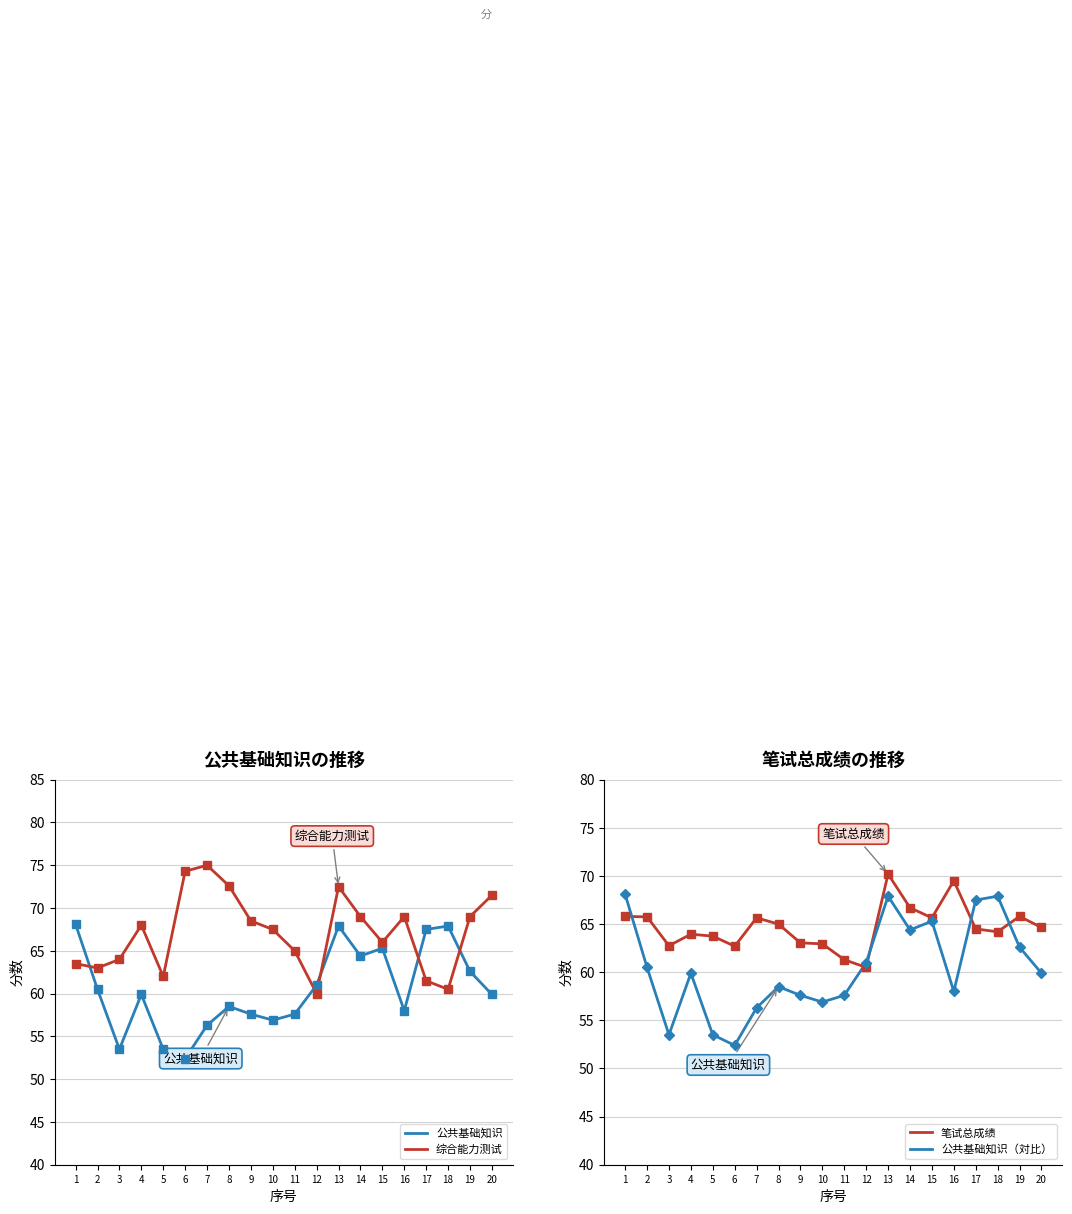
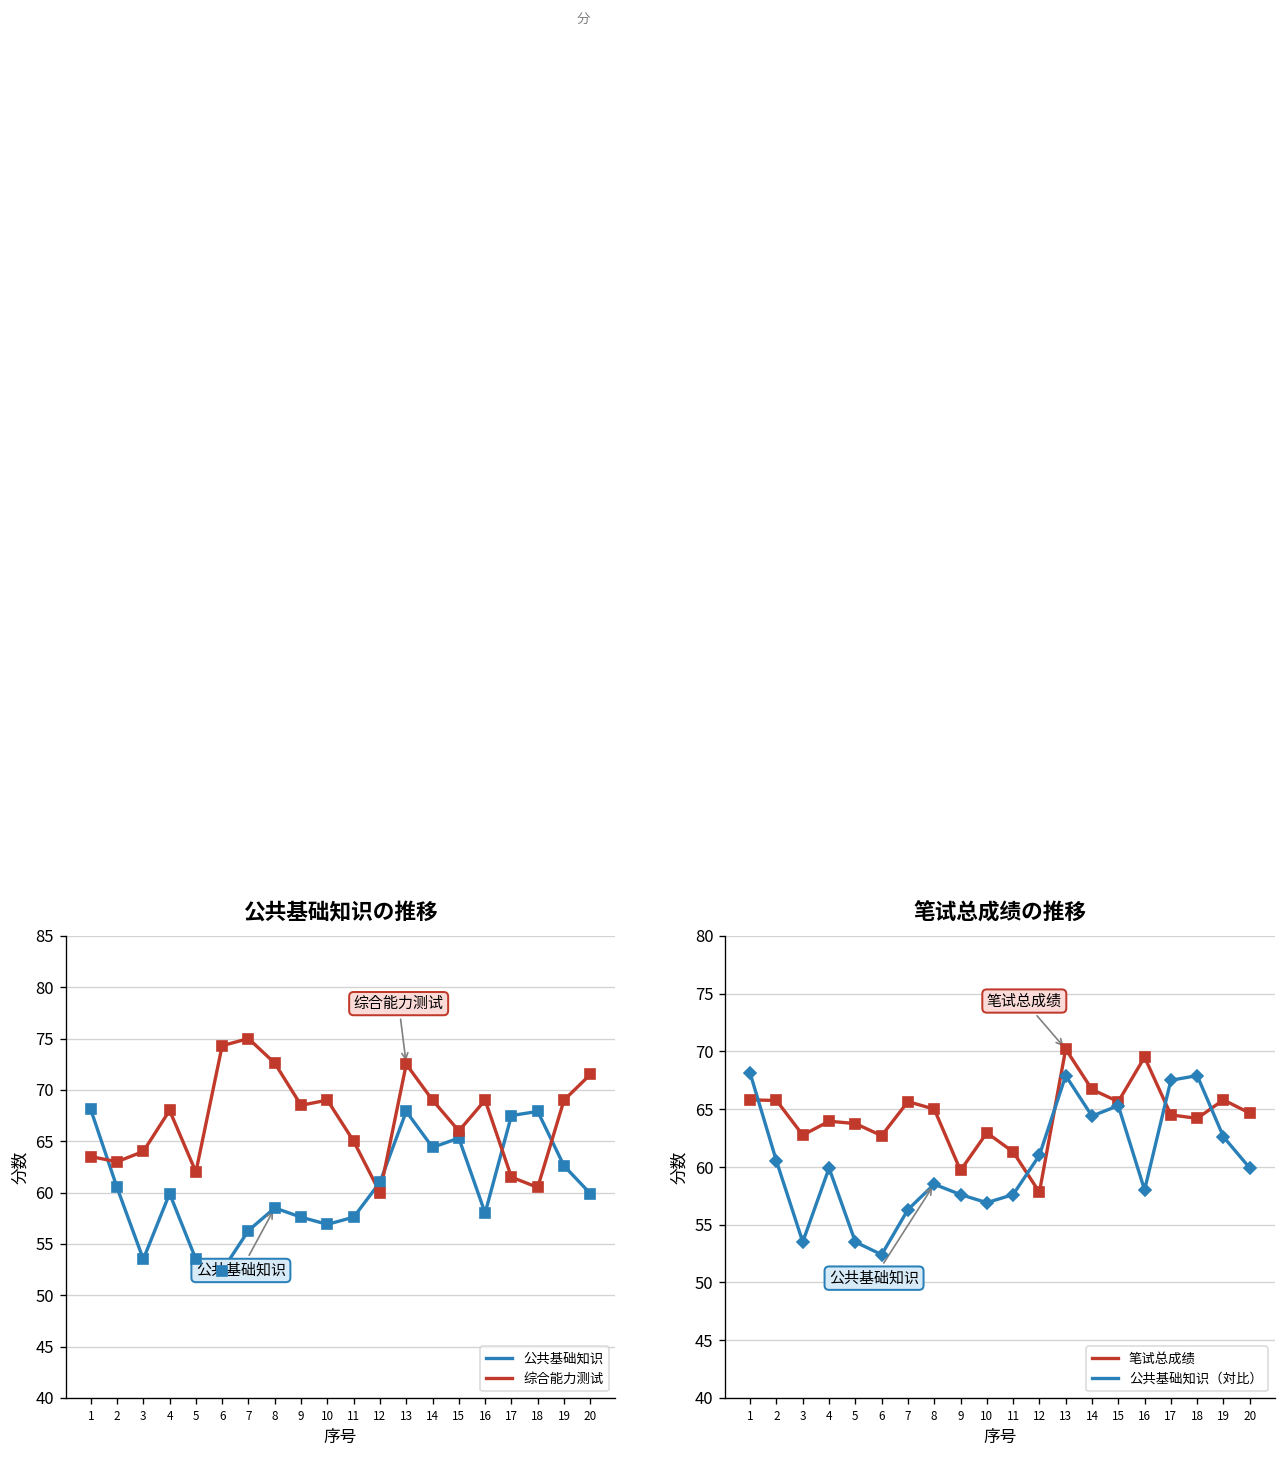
公共基础知识の推移, 综合能力测试, 10: 68 -> 69
笔试总成绩の推移, 笔试总成绩, 9: 63 -> 60
笔试总成绩の推移, 笔试总成绩, 12: 61 -> 58
